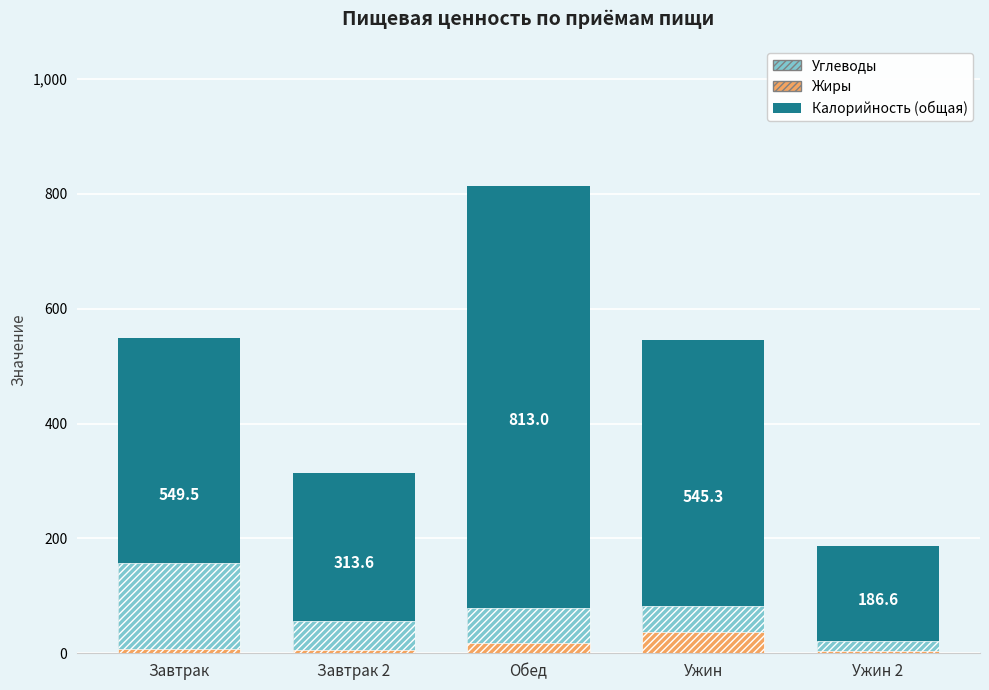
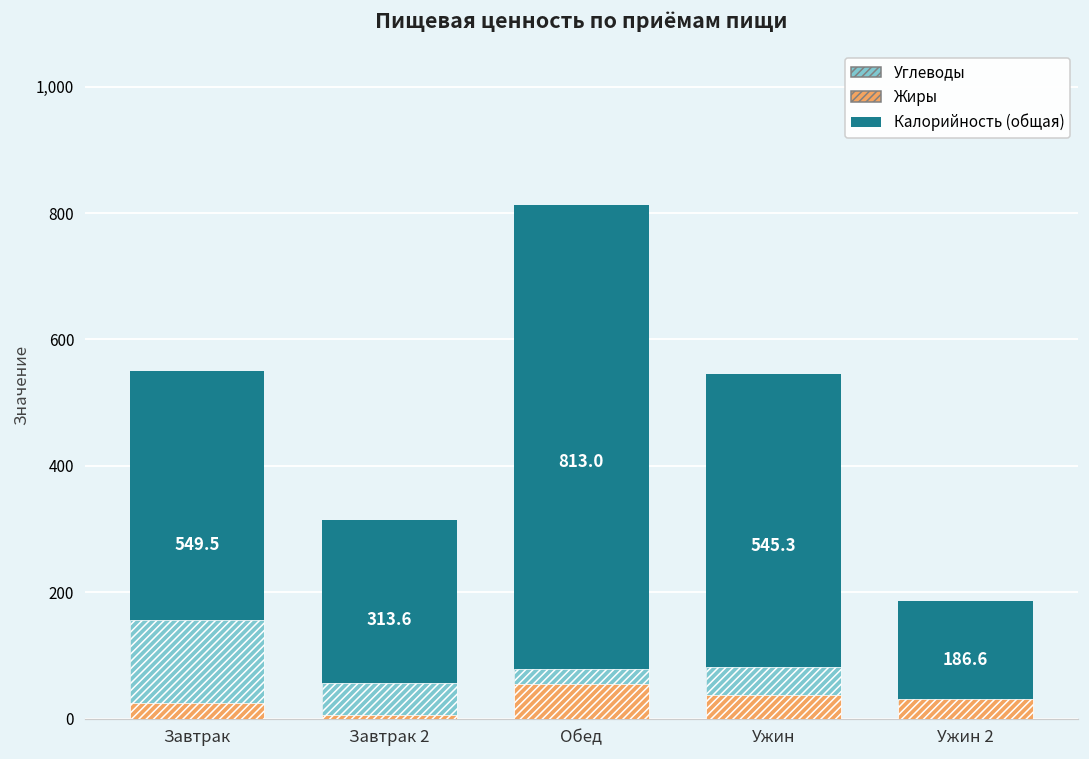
Жиры, Завтрак: 10 -> 20
Жиры, Обед: 20 -> 60
Жиры, Ужин 2: 0 -> 30
